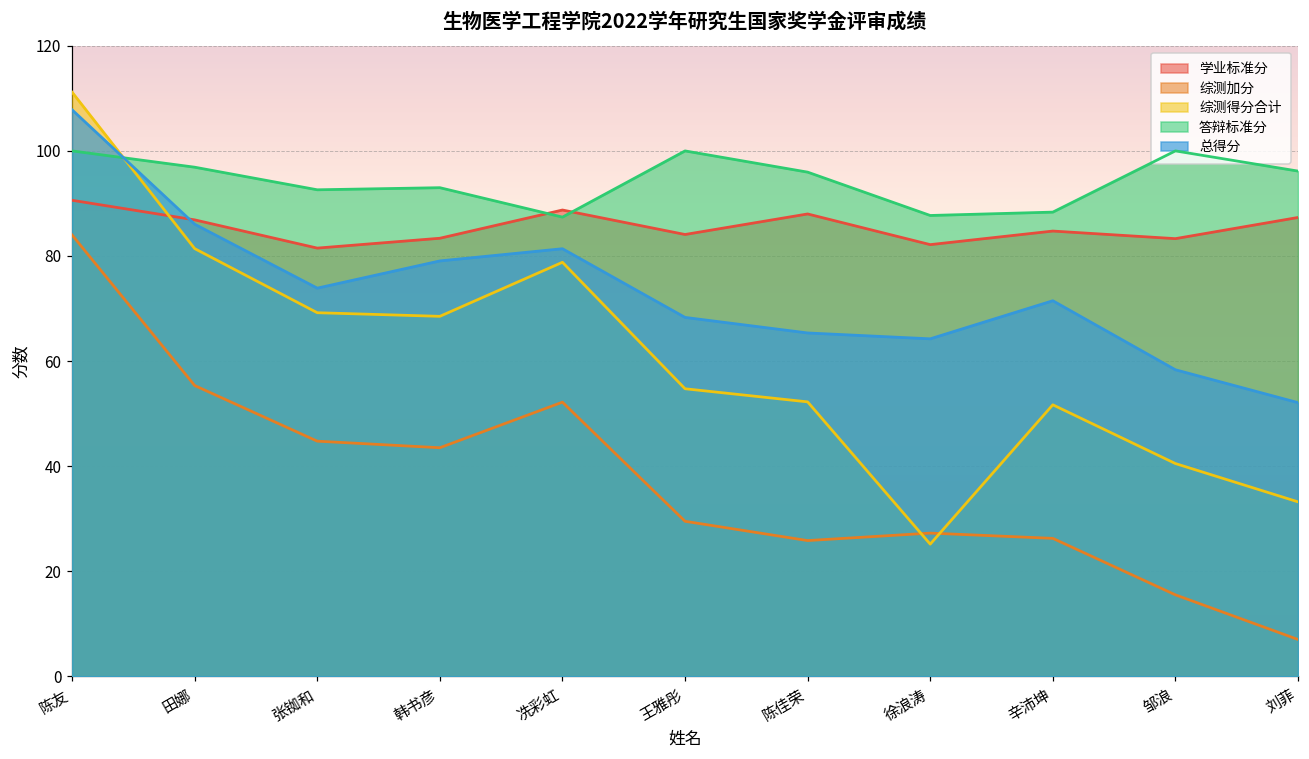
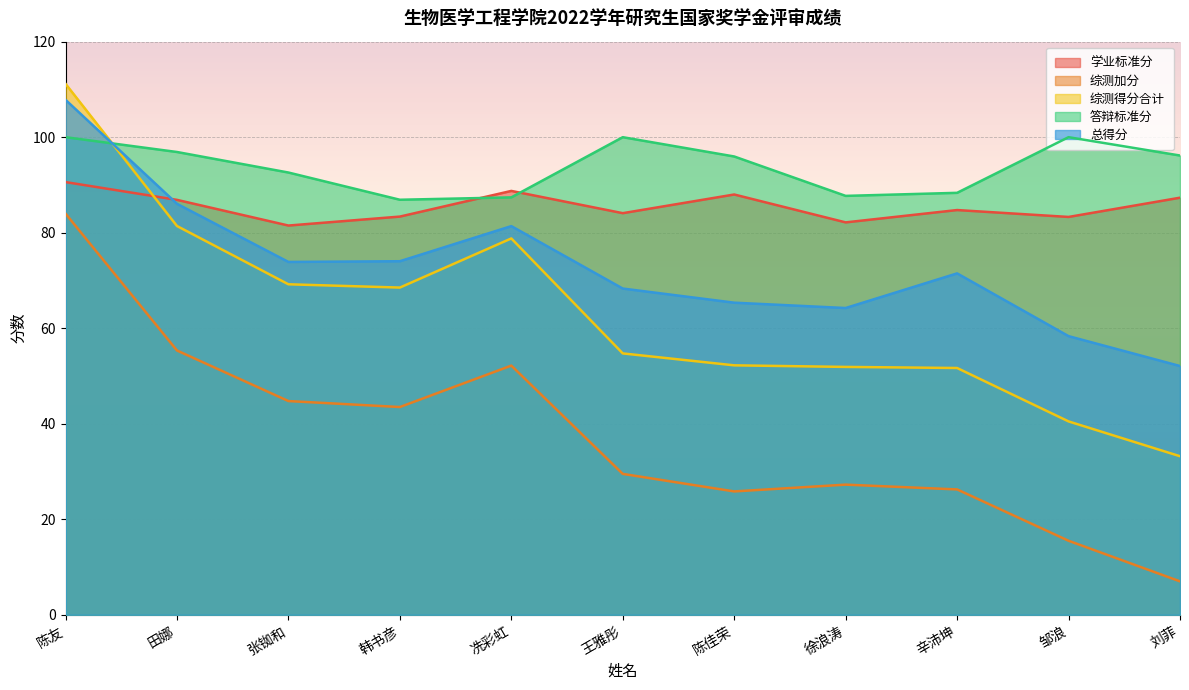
答辩标准分, 韩书彦: 93 -> 87
总得分, 韩书彦: 79 -> 74
综测得分合计, 徐浪涛: 25 -> 52
